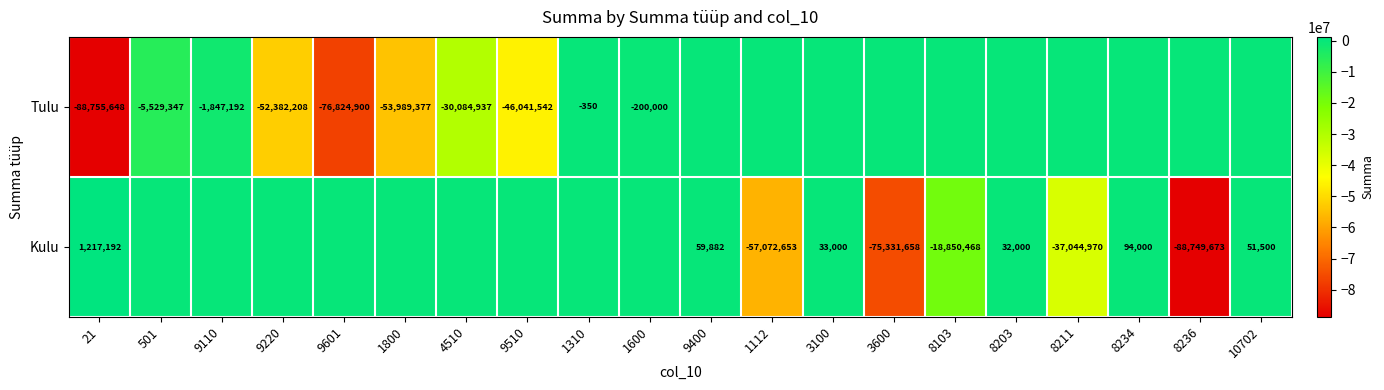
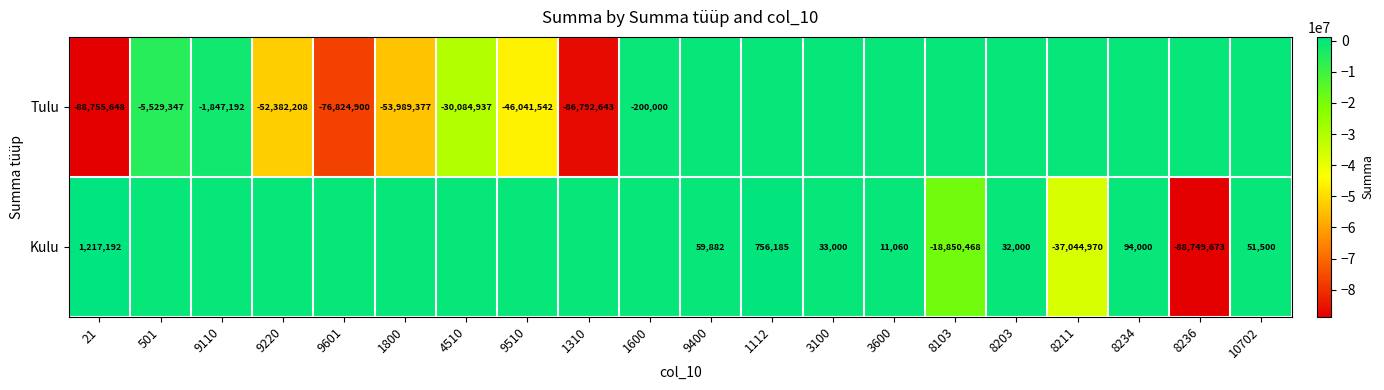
Tulu, 1310: -350 -> -86,792,643
Kulu, 1112: -57,072,653 -> 756,185
Kulu, 3600: -75,331,658 -> 11,060
